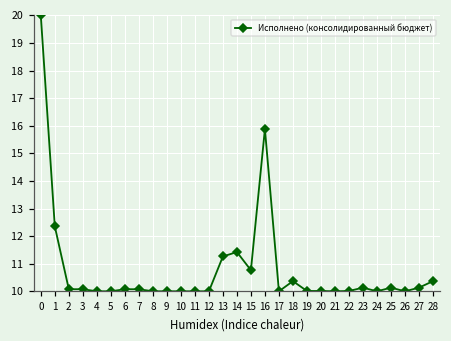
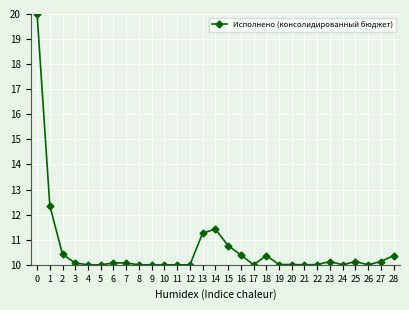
2: 10.1 -> 10.4
16: 15.9 -> 10.4
